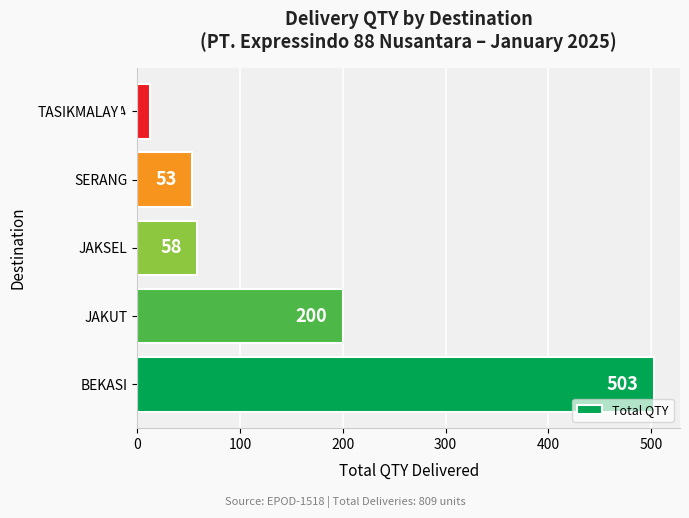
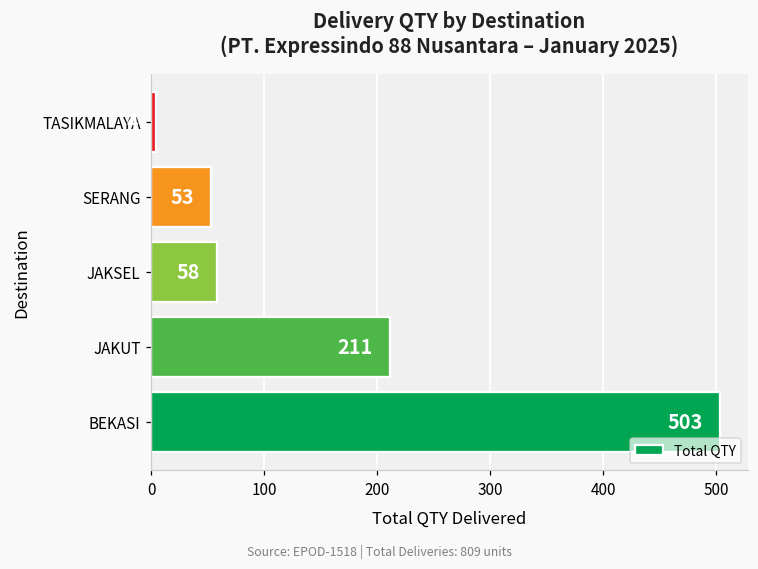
TASIKMALAYA: 12 -> 4
JAKUT: 200 -> 211
